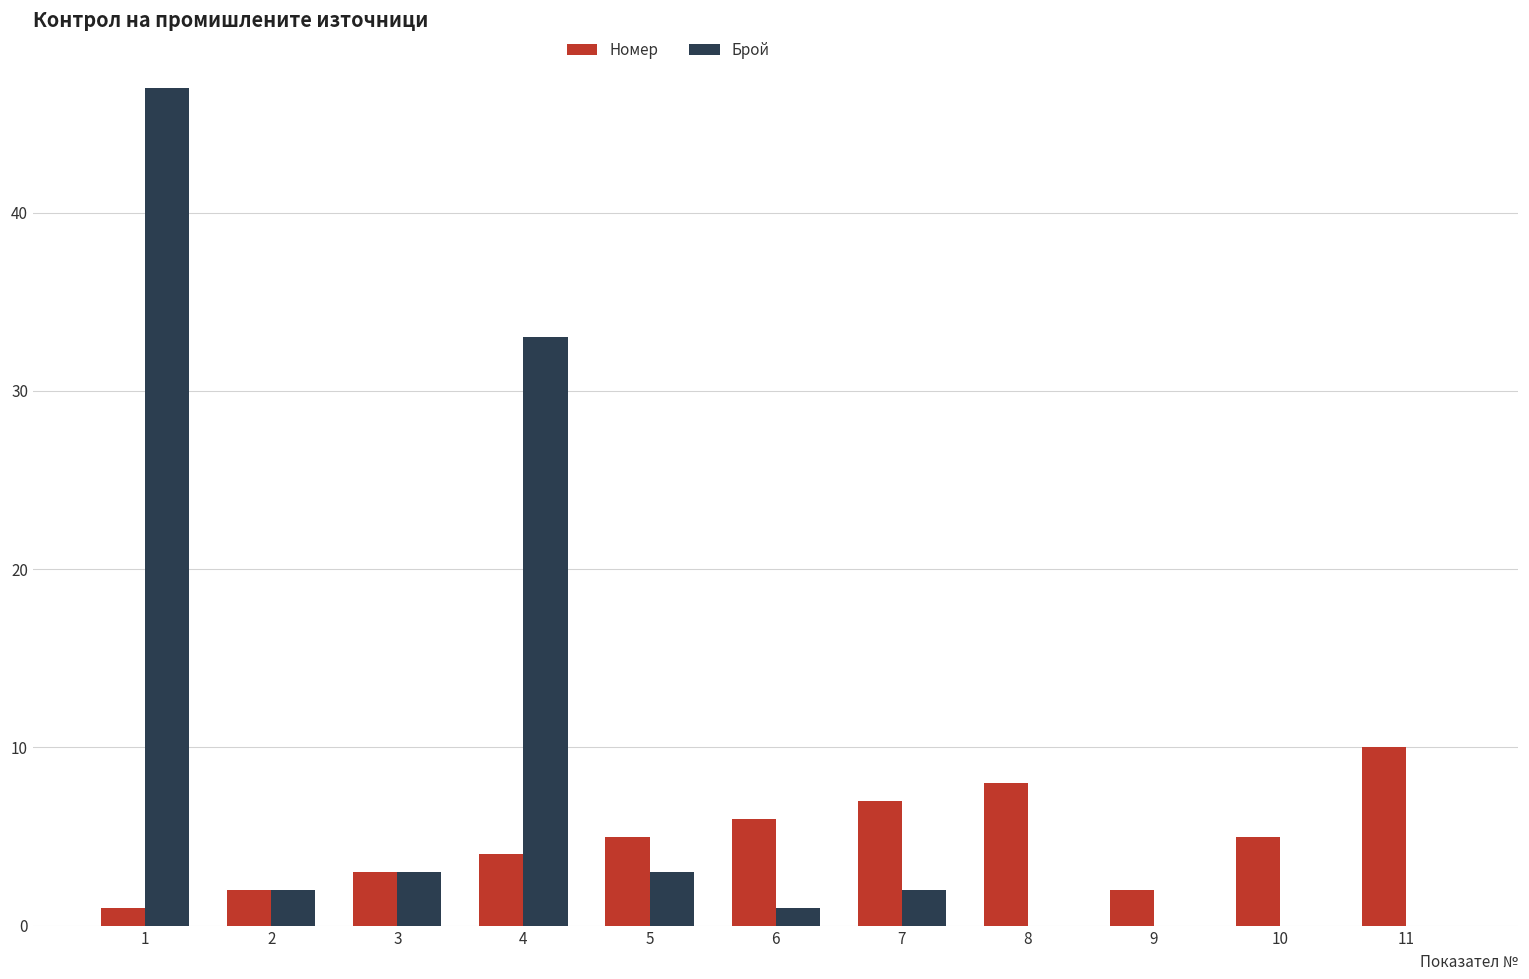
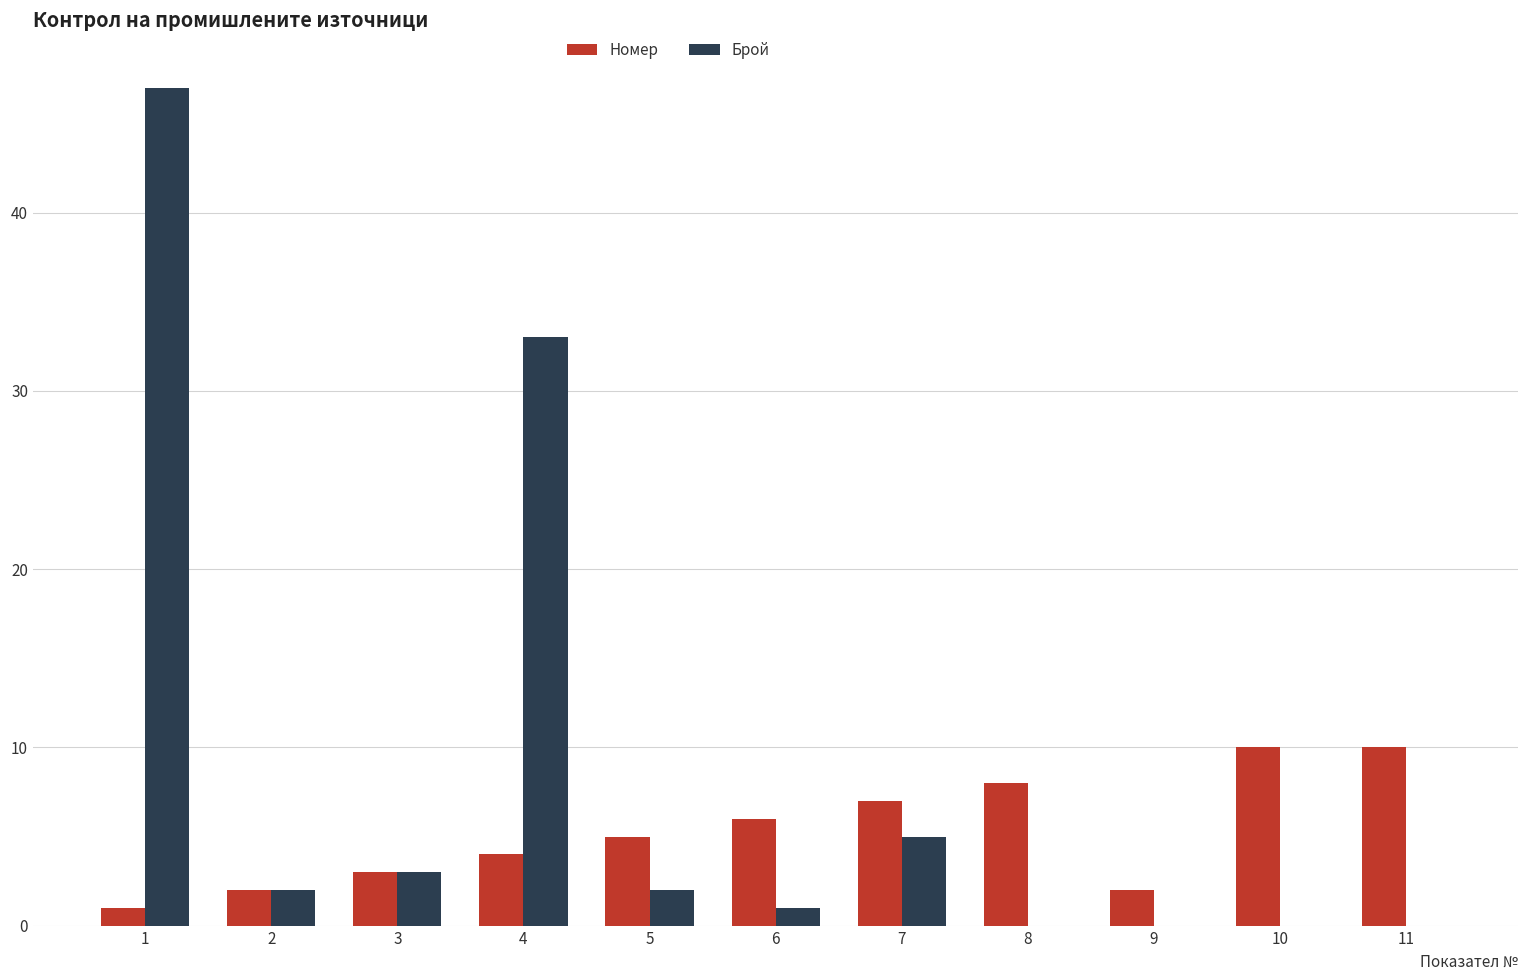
Брой, 5: 3 -> 2
Брой, 7: 2 -> 5
Номер, 10: 5 -> 10
